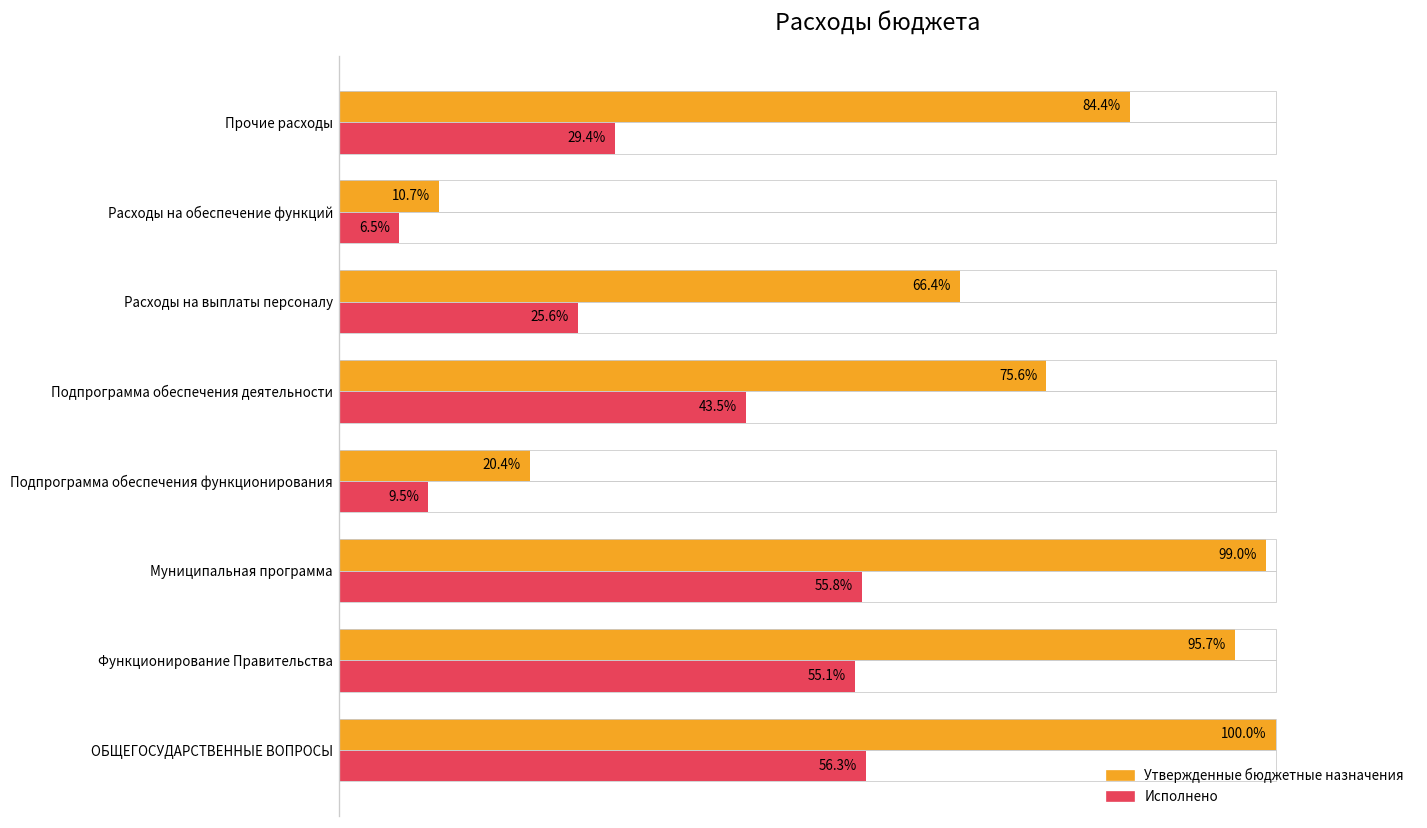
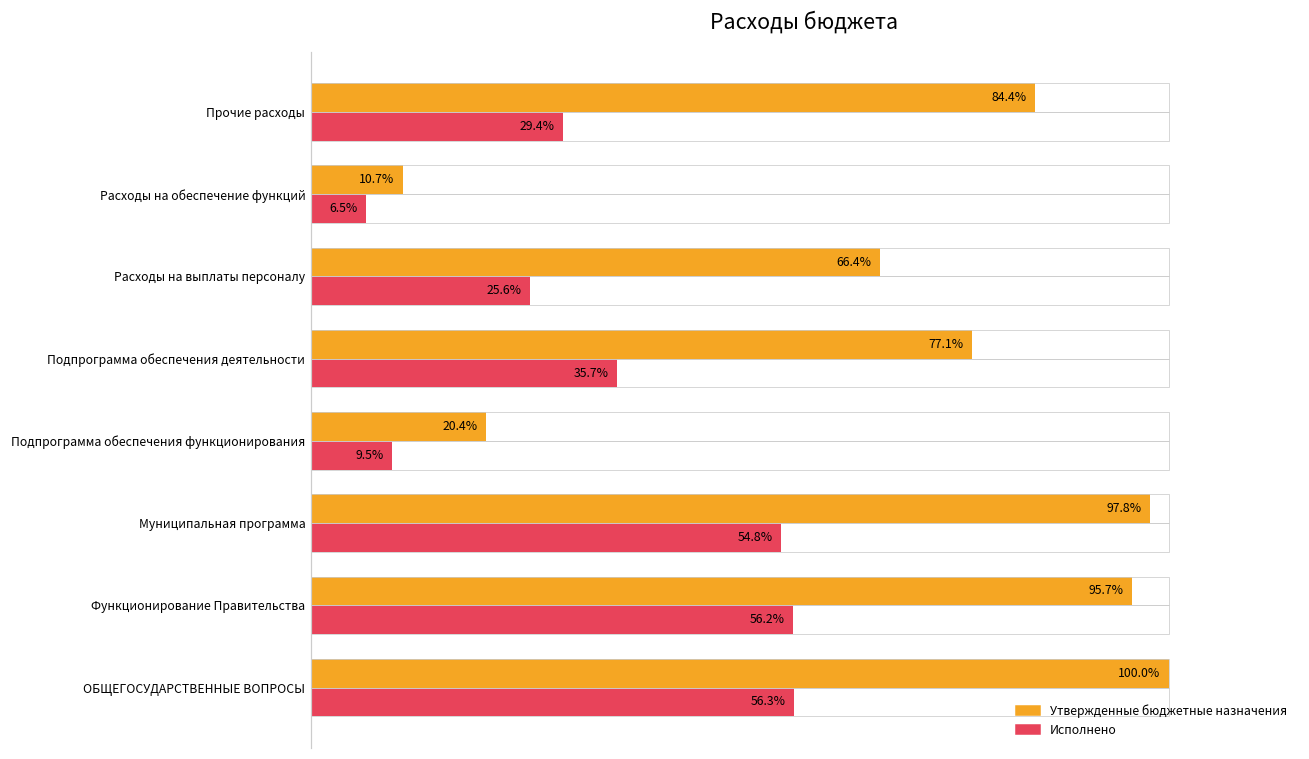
Утвержденные бюджетные назначения, Подпрограмма обеспечения деятельности: 75.6% -> 77.1%
Исполнено, Подпрограмма обеспечения деятельности: 43.5% -> 35.7%
Утвержденные бюджетные назначения, Муниципальная программа: 99.0% -> 97.8%
Исполнено, Муниципальная программа: 55.8% -> 54.8%
Исполнено, Функционирование Правительства: 55.1% -> 56.2%
